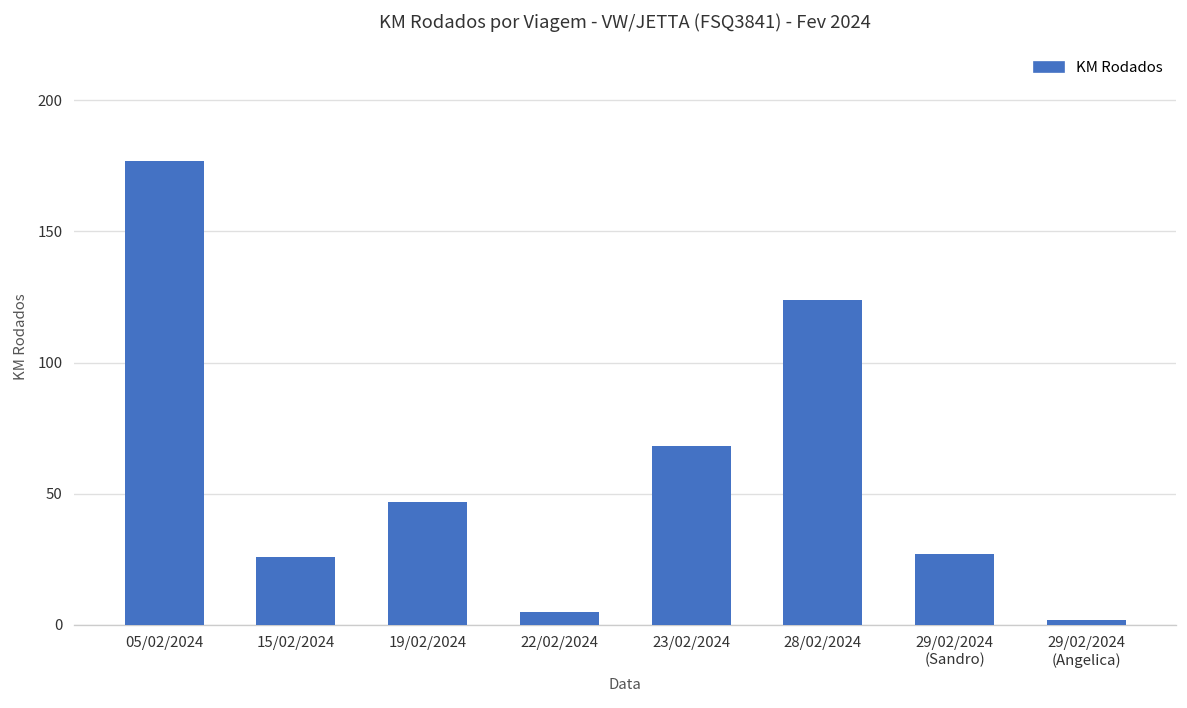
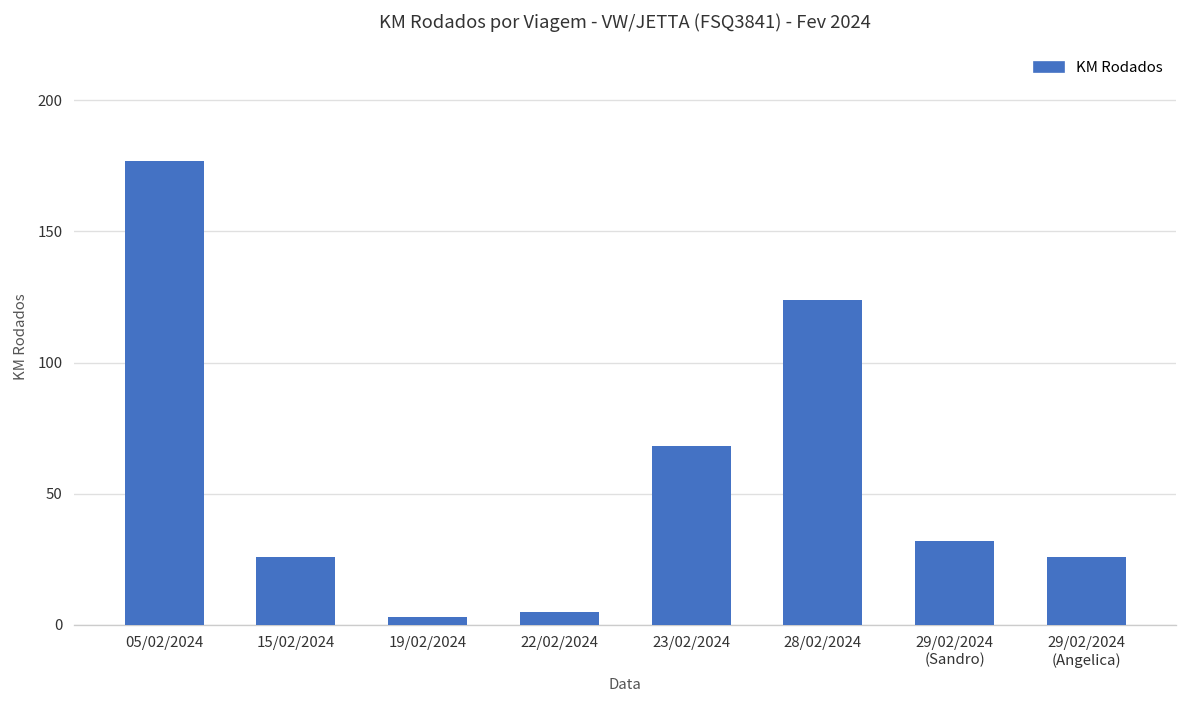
19/02/2024: 47 -> 3
29/02/2024 (Sandro): 27 -> 32
29/02/2024 (Angelica): 2 -> 26
